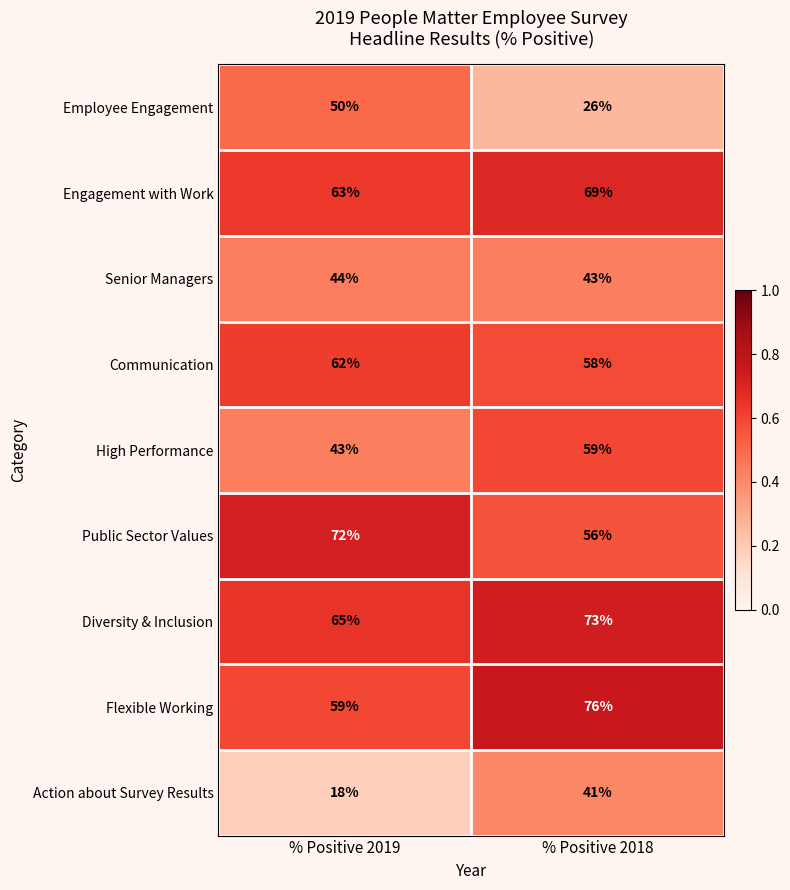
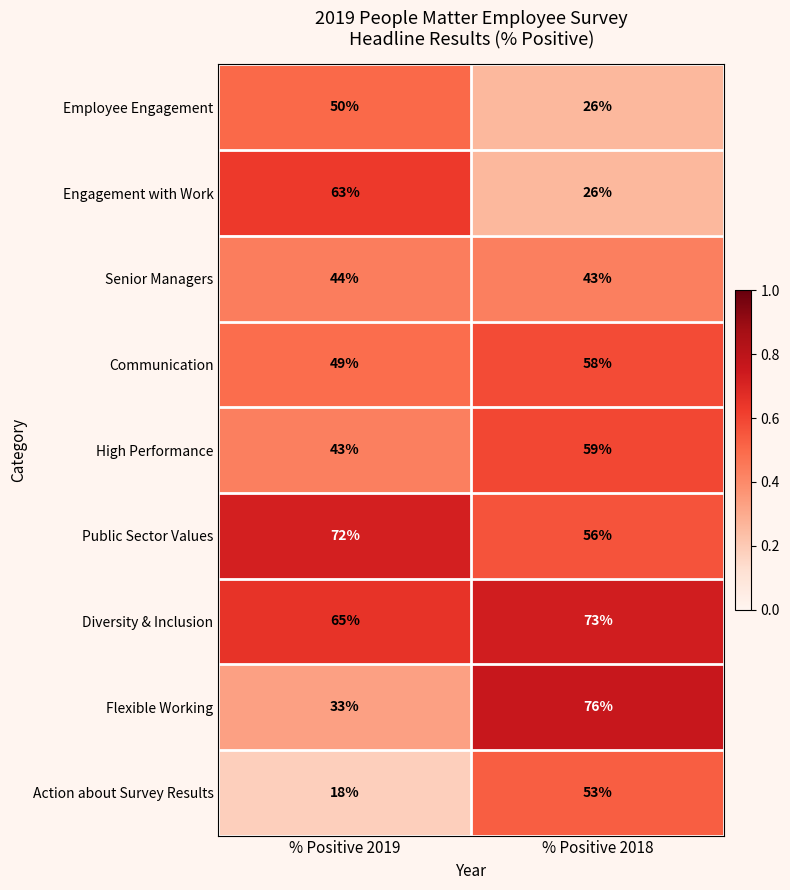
Engagement with Work, % Positive 2018: 69% -> 26%
Communication, % Positive 2019: 62% -> 49%
Flexible Working, % Positive 2019: 59% -> 33%
Action about Survey Results, % Positive 2018: 41% -> 53%
